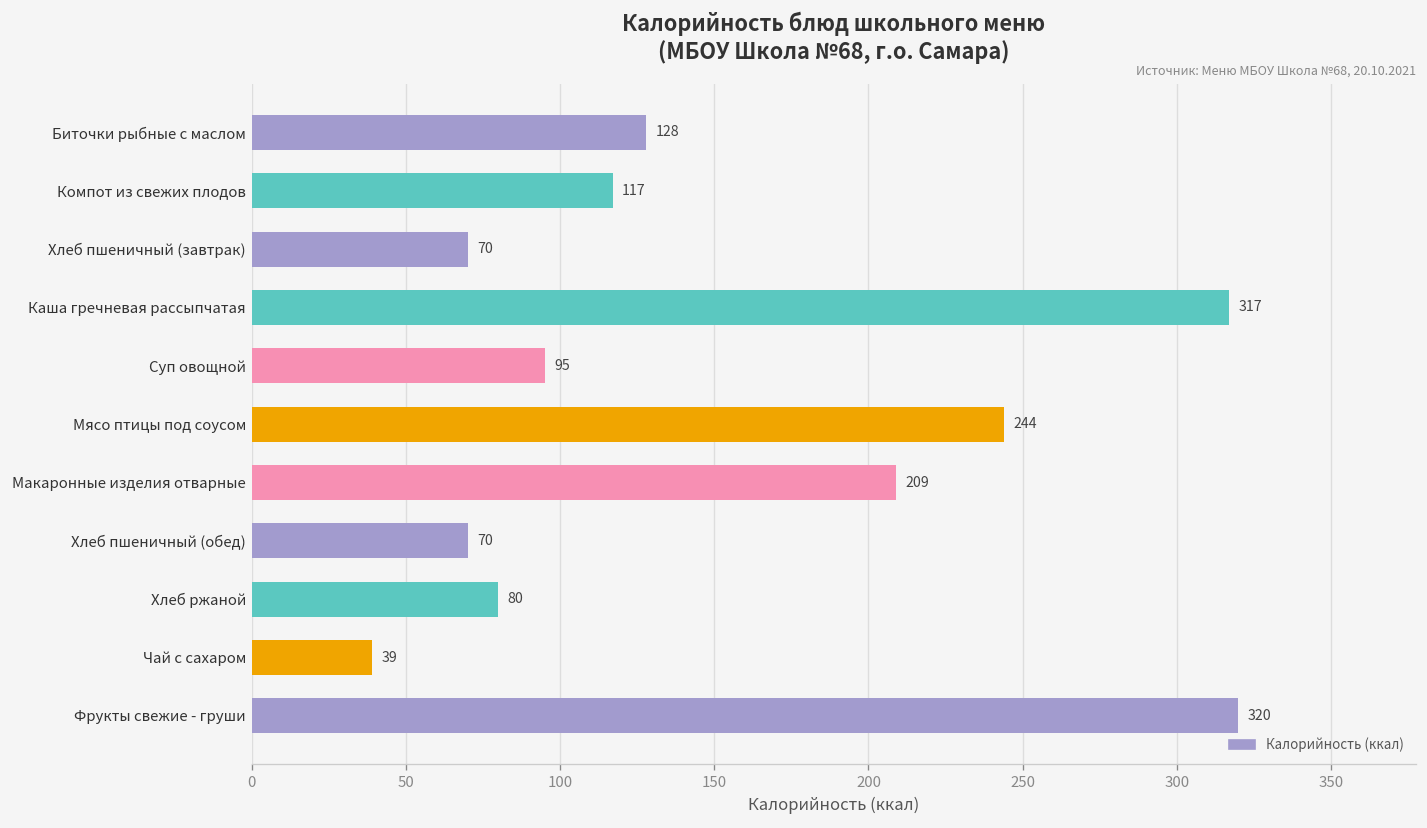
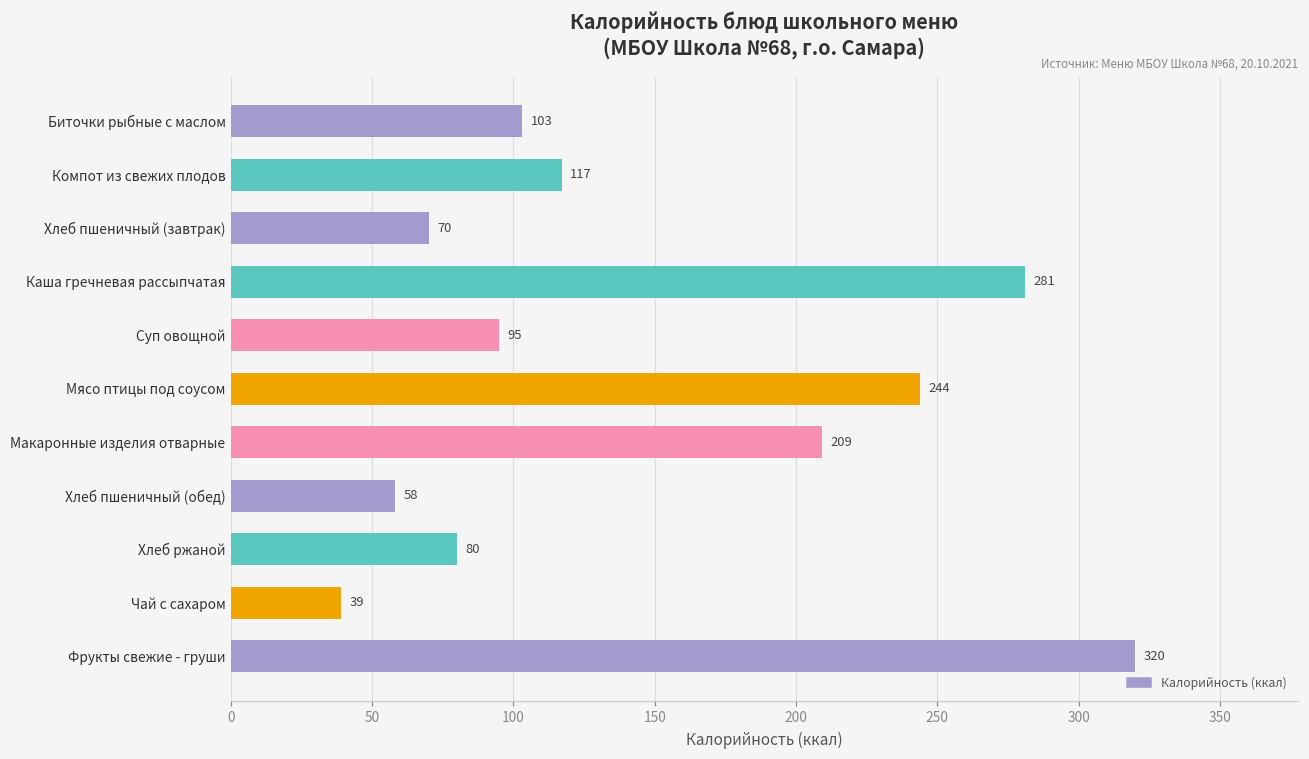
Биточки рыбные с маслом: 128 -> 103
Каша гречневая рассыпчатая: 317 -> 281
Хлеб пшеничный (обед): 70 -> 58
